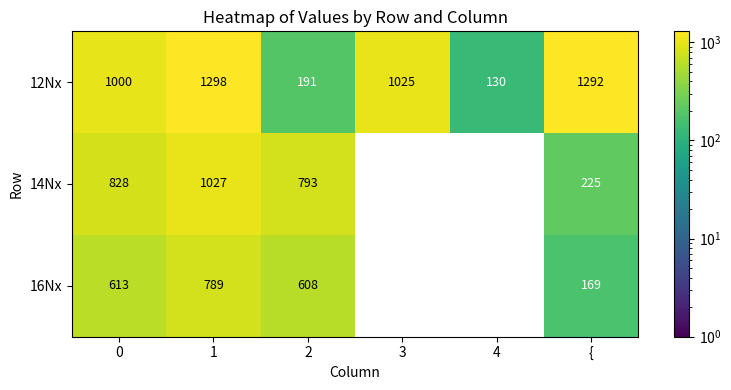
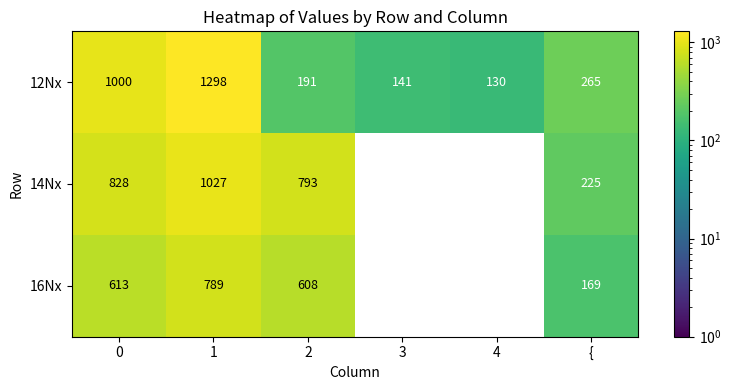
12Nx, 3: 1025 -> 141
12Nx, {: 1292 -> 265
